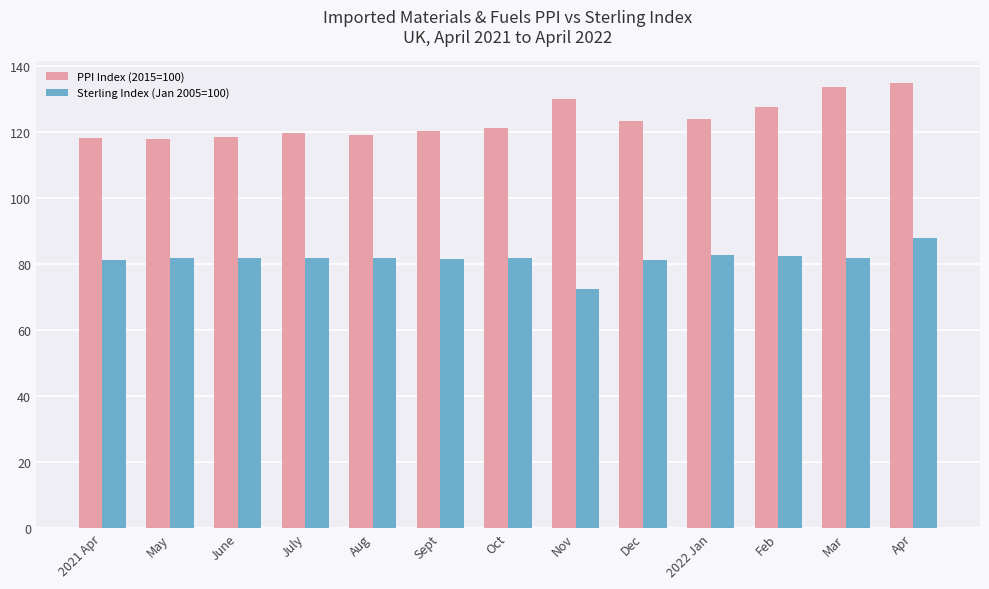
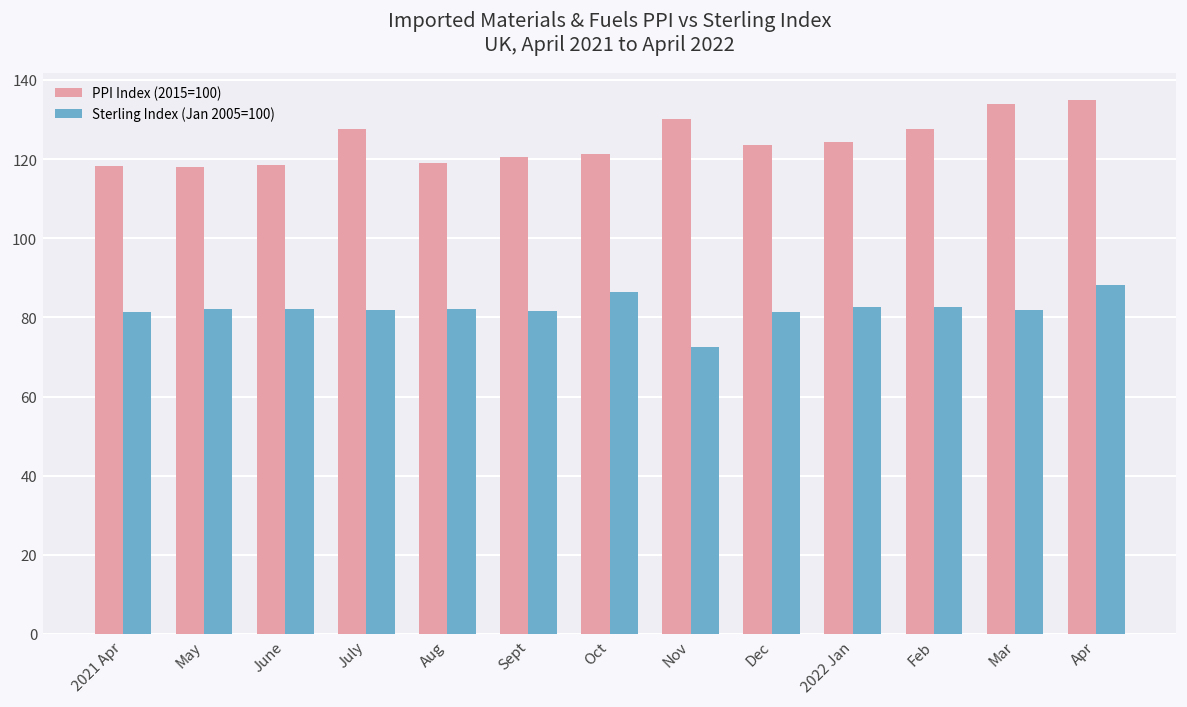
PPI Index (2015=100), July: 120 -> 128
Sterling Index (Jan 2005=100), Oct: 82 -> 87
